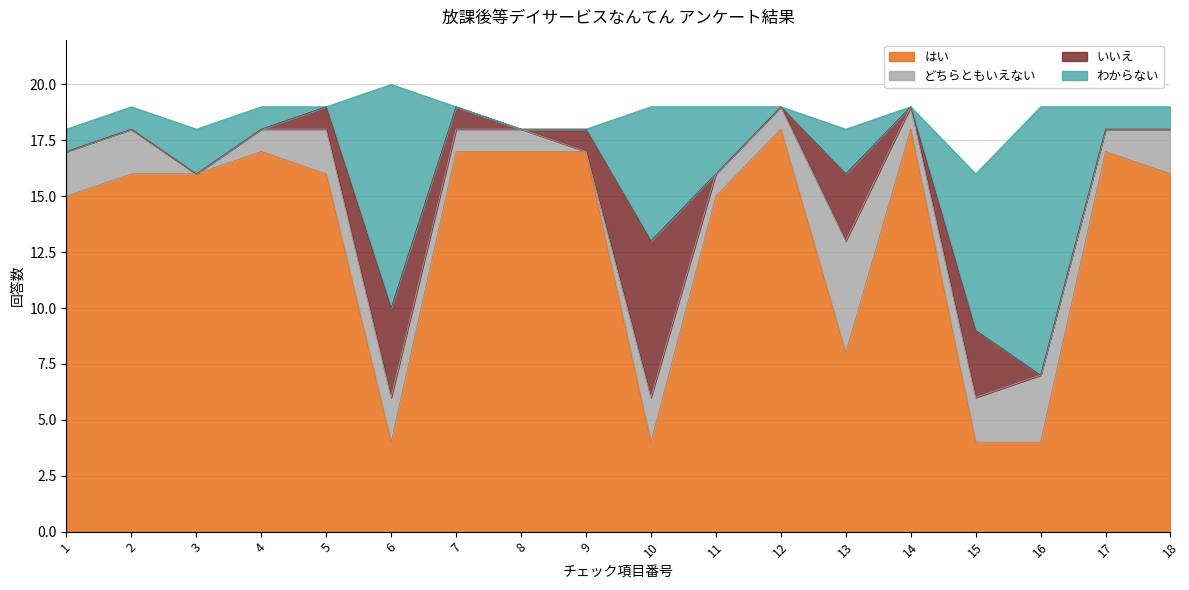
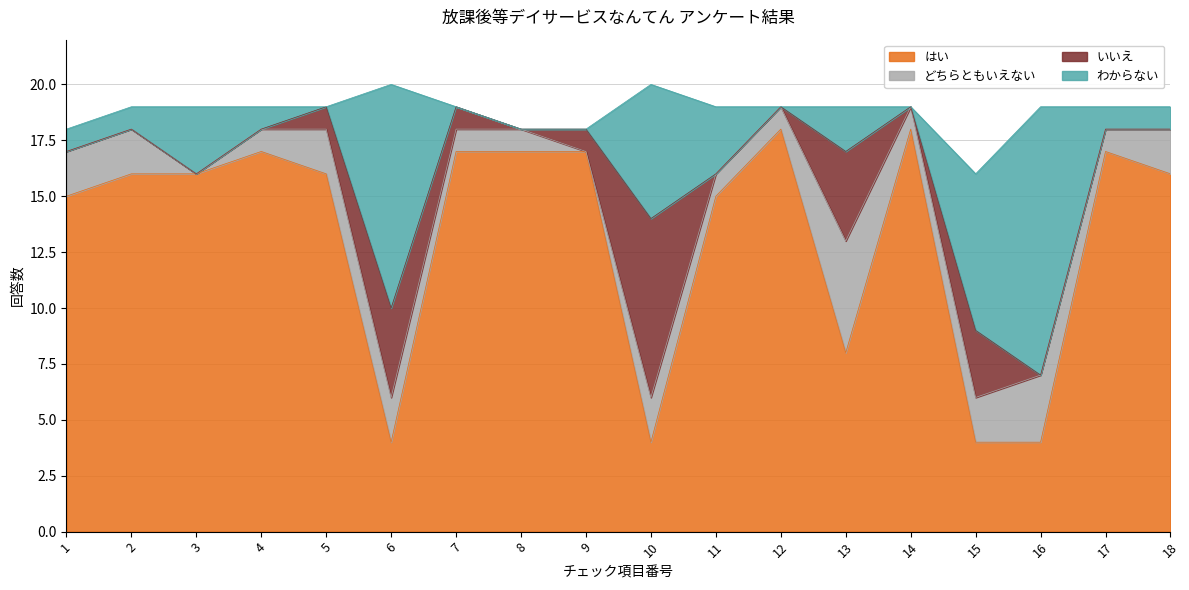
わからない, 3: 2 -> 3
いいえ, 10: 7 -> 8
いいえ, 13: 3 -> 4
